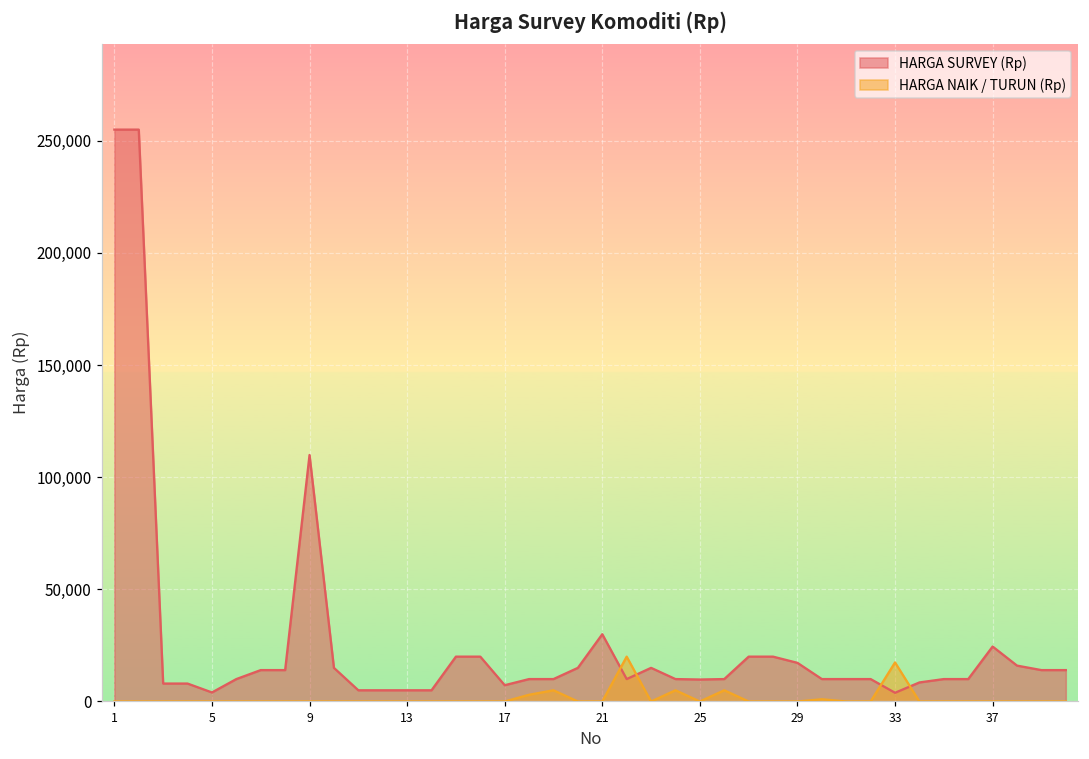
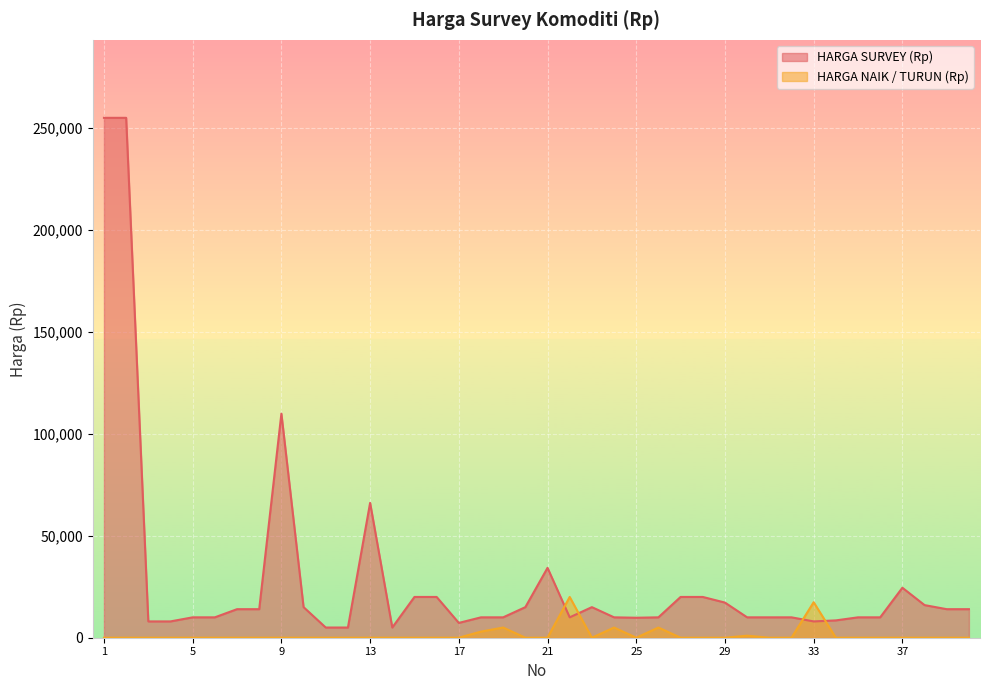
HARGA SURVEY (Rp), 5: 4,000 -> 10,000
HARGA SURVEY (Rp), 13: 5,000 -> 66,000
HARGA SURVEY (Rp), 21: 30,000 -> 34,000
HARGA SURVEY (Rp), 33: 4,000 -> 8,000
